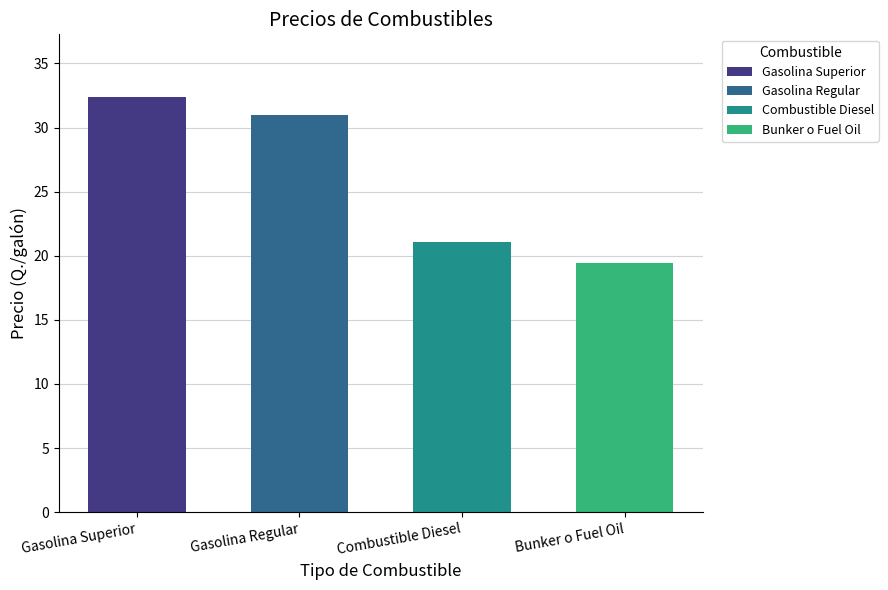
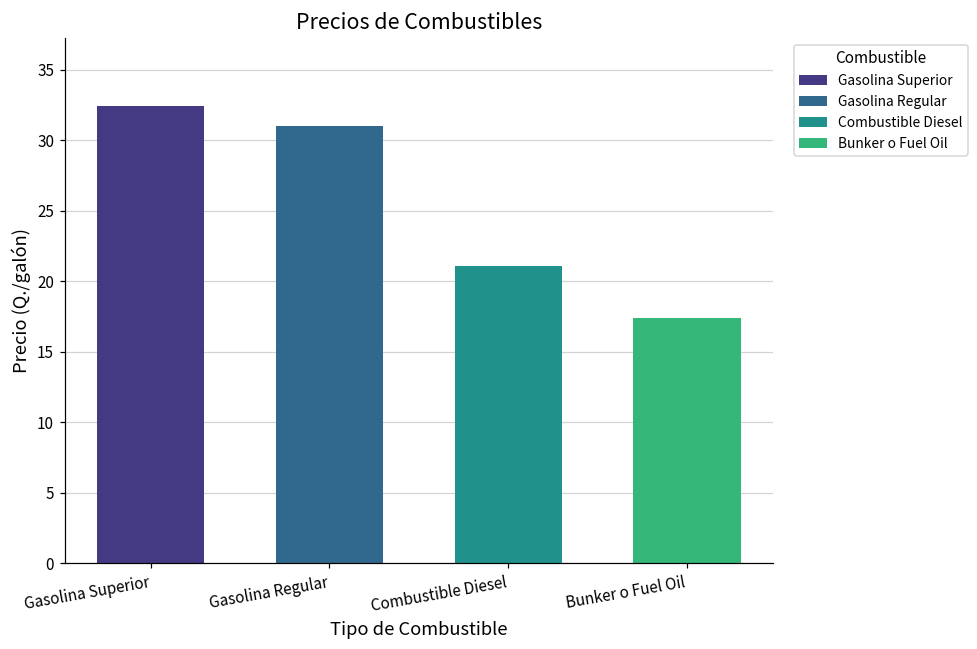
Bunker o Fuel Oil: 19.4 -> 17.4
